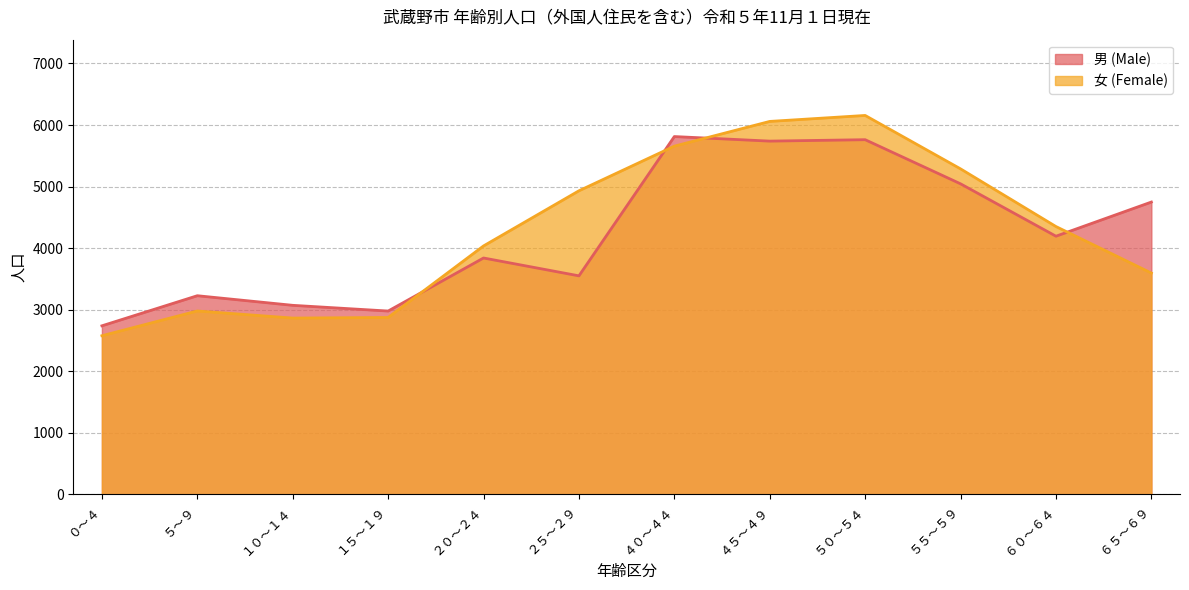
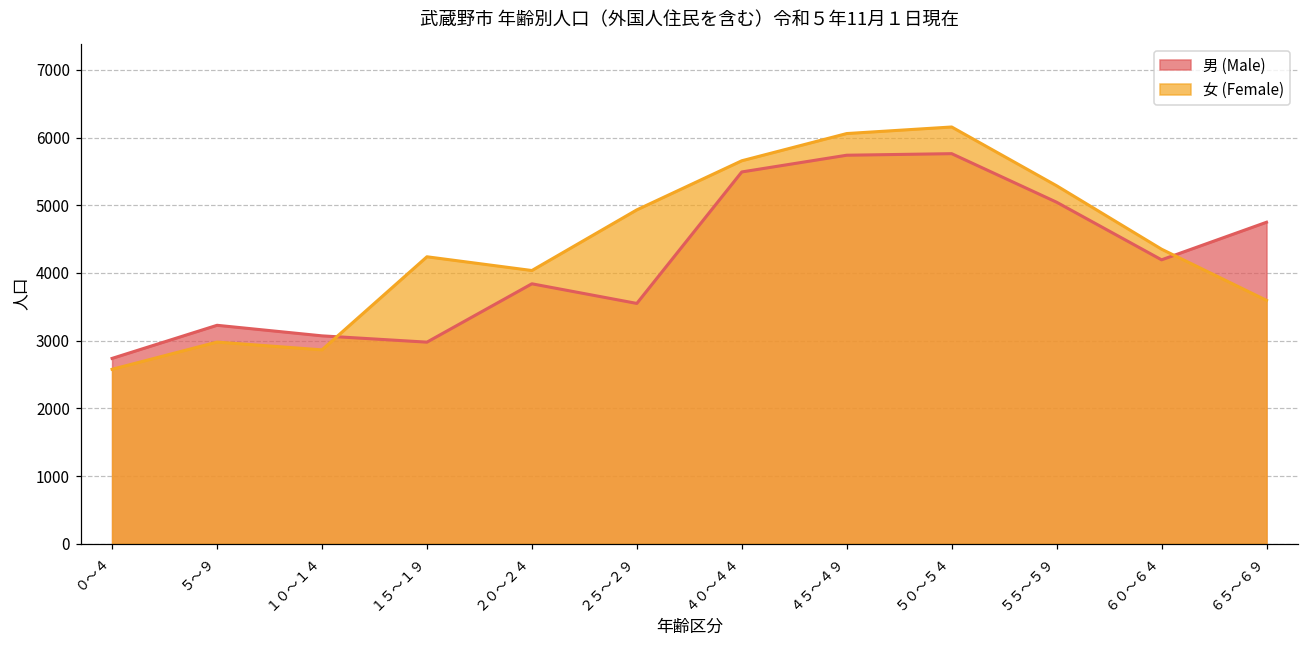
女 (Female), １５～１９: 2900 -> 4200
男 (Male), ４０～４４: 5800 -> 5500
